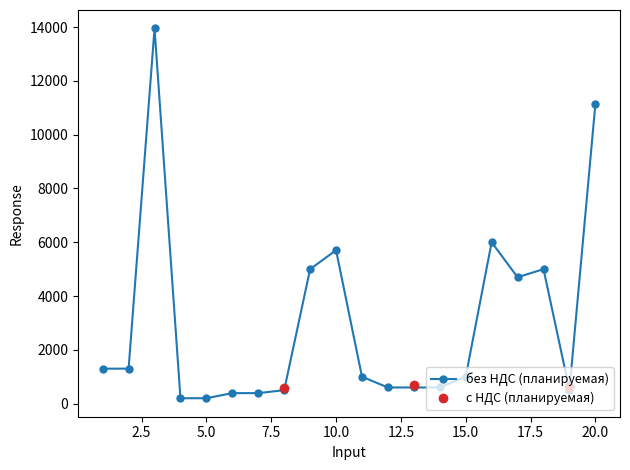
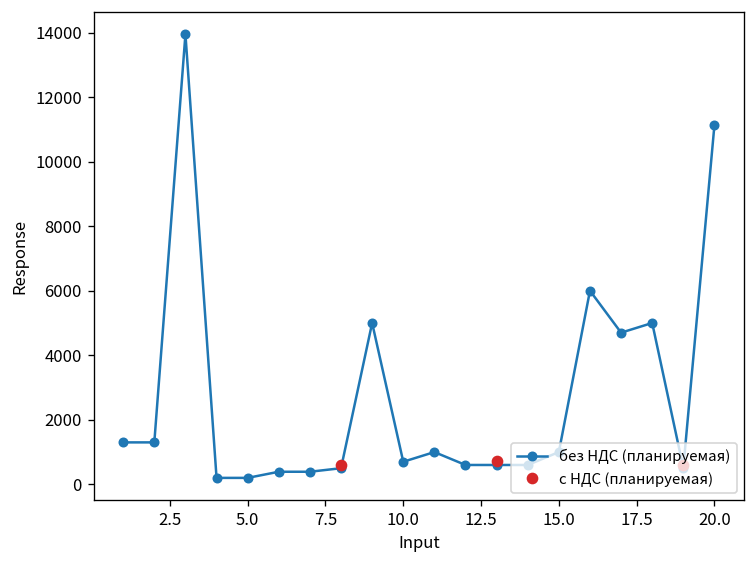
без НДС (планируемая), 10.0: 5700 -> 700
